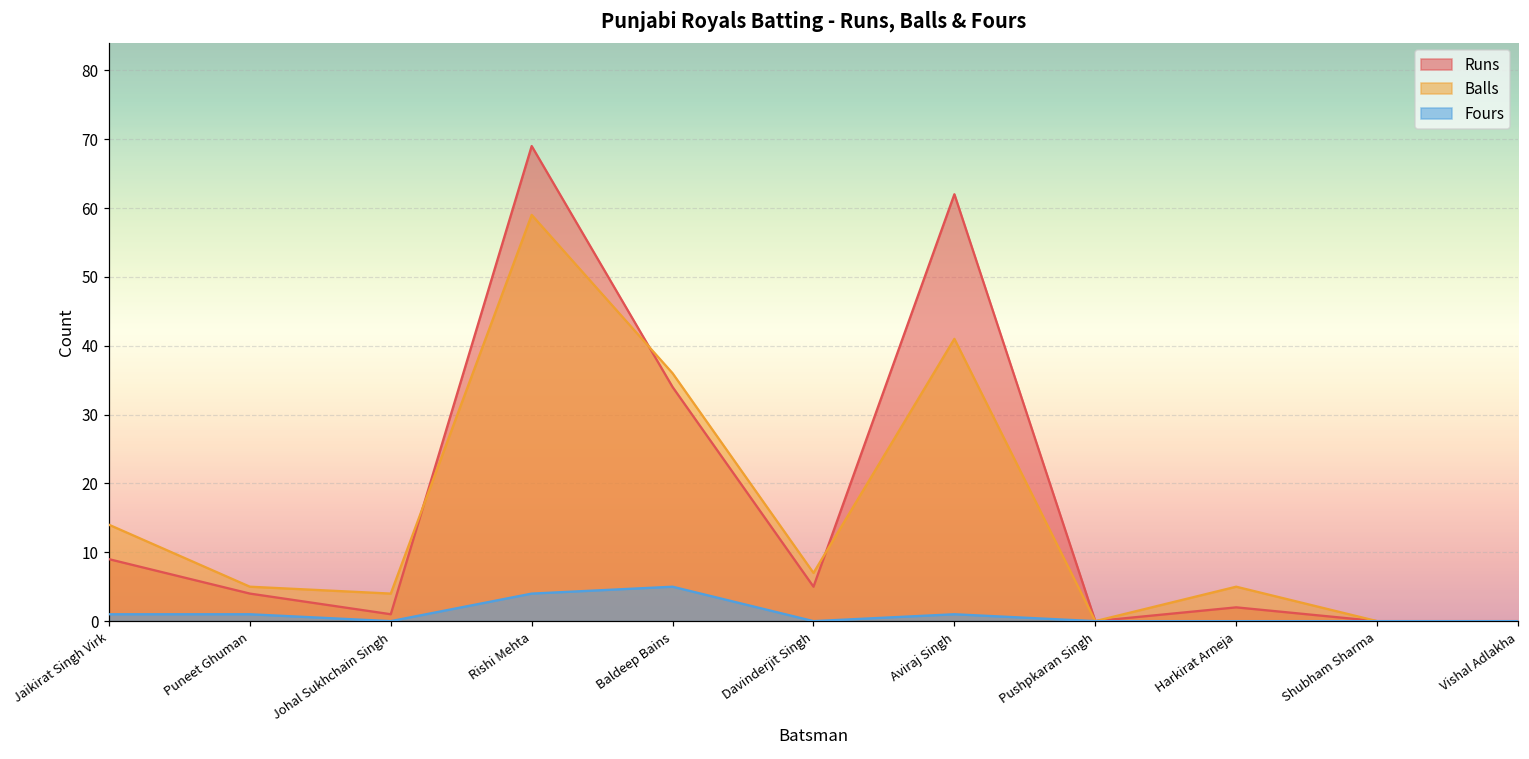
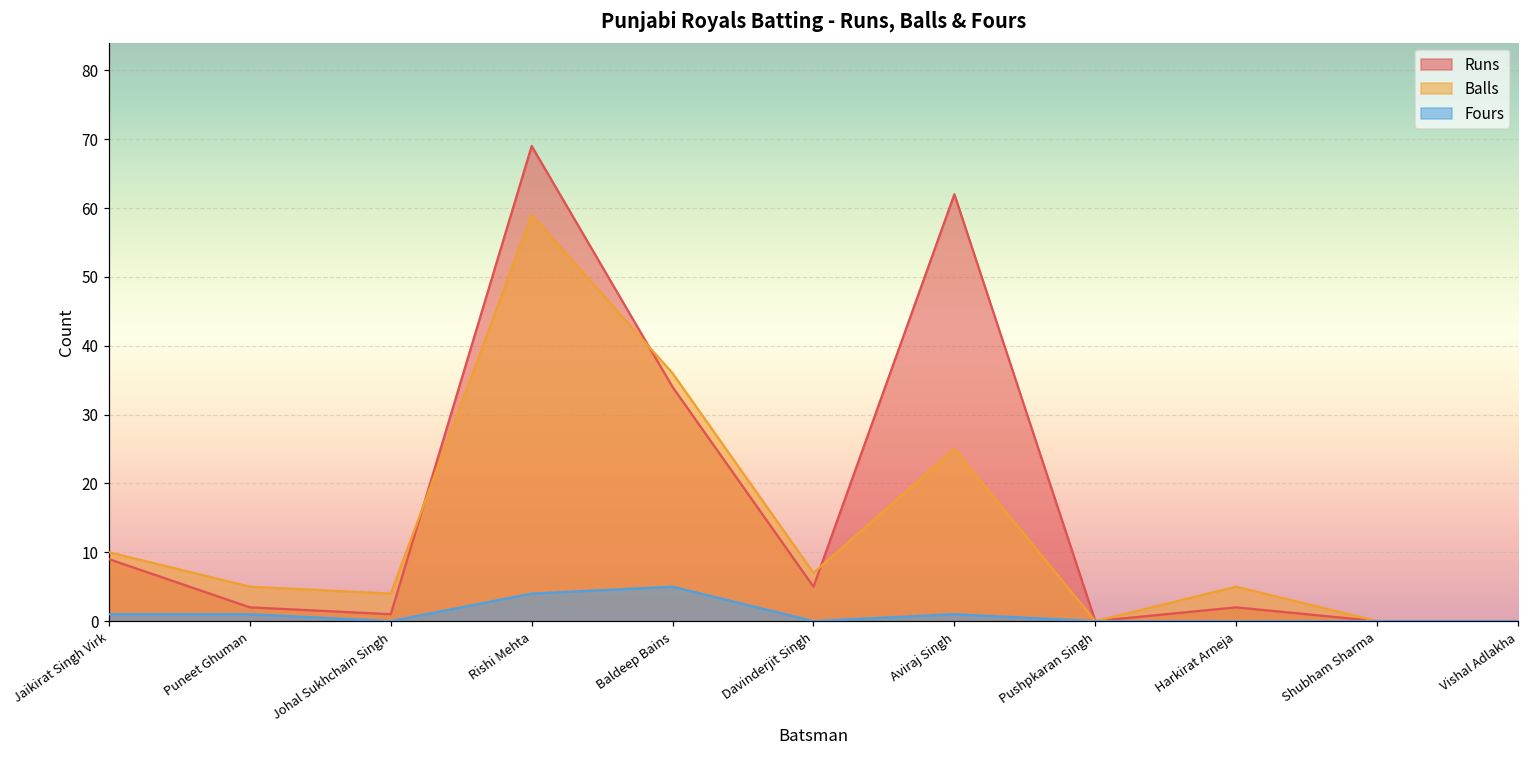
Balls, Jaikirat Singh Virk: 14 -> 10
Runs, Puneet Ghuman: 4 -> 2
Balls, Aviraj Singh: 41 -> 25
